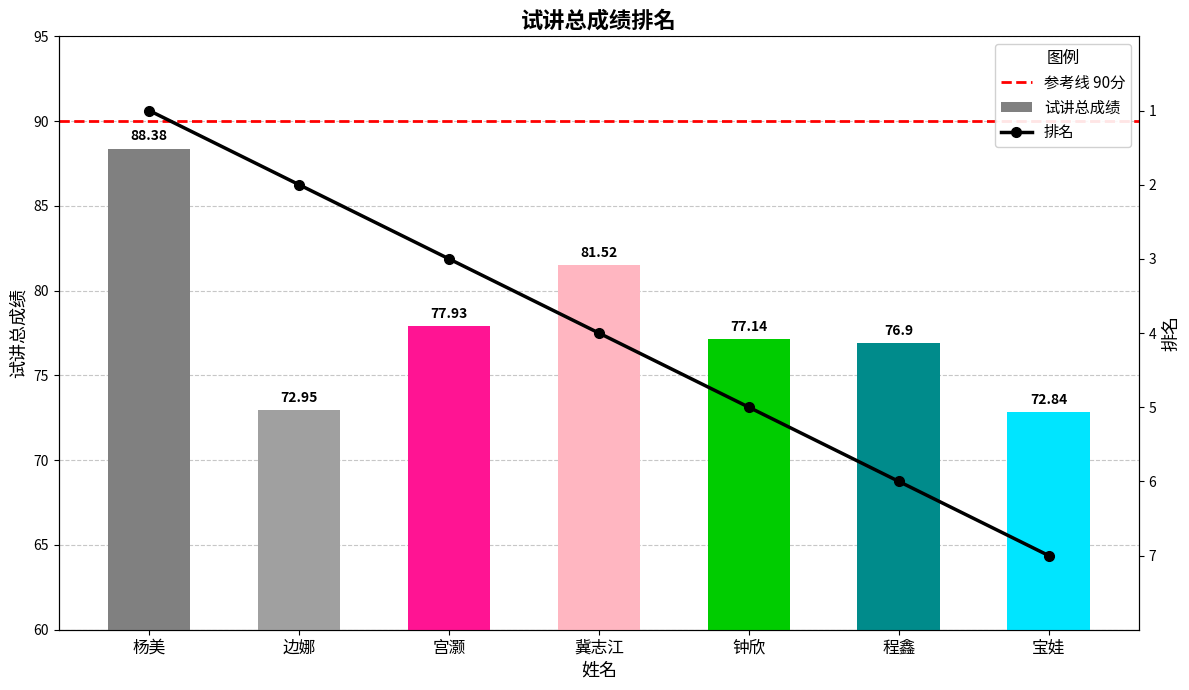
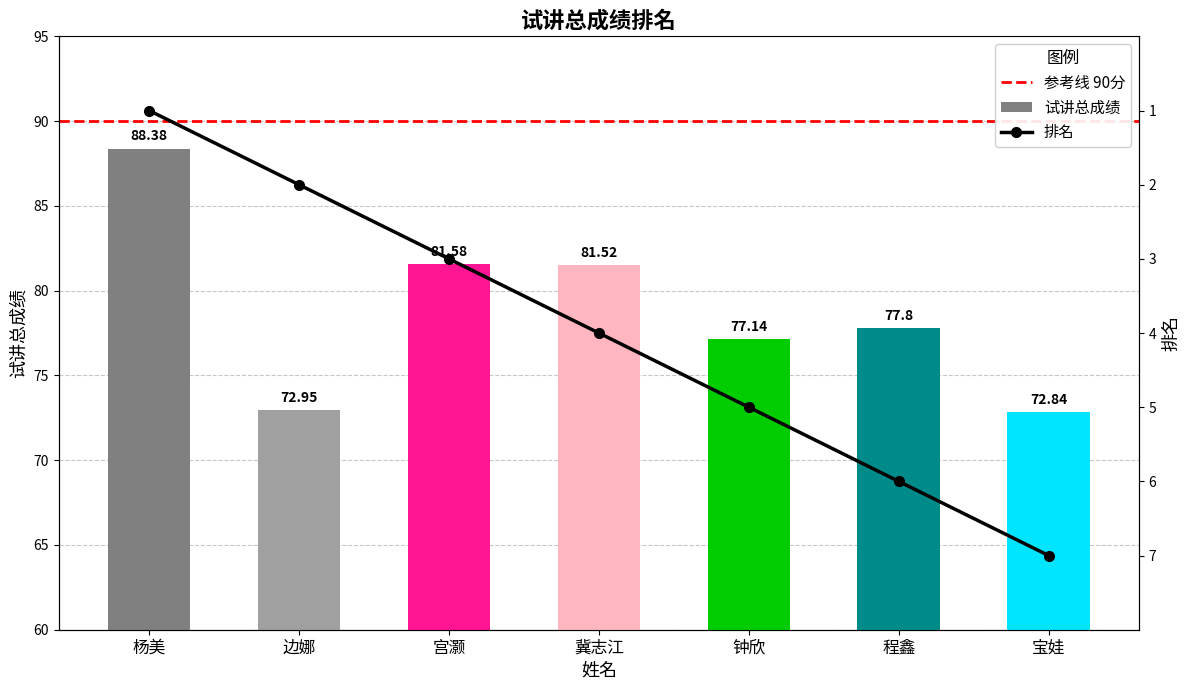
试讲总成绩, 宫灏: 77.93 -> 81.58
试讲总成绩, 程鑫: 76.9 -> 77.8
